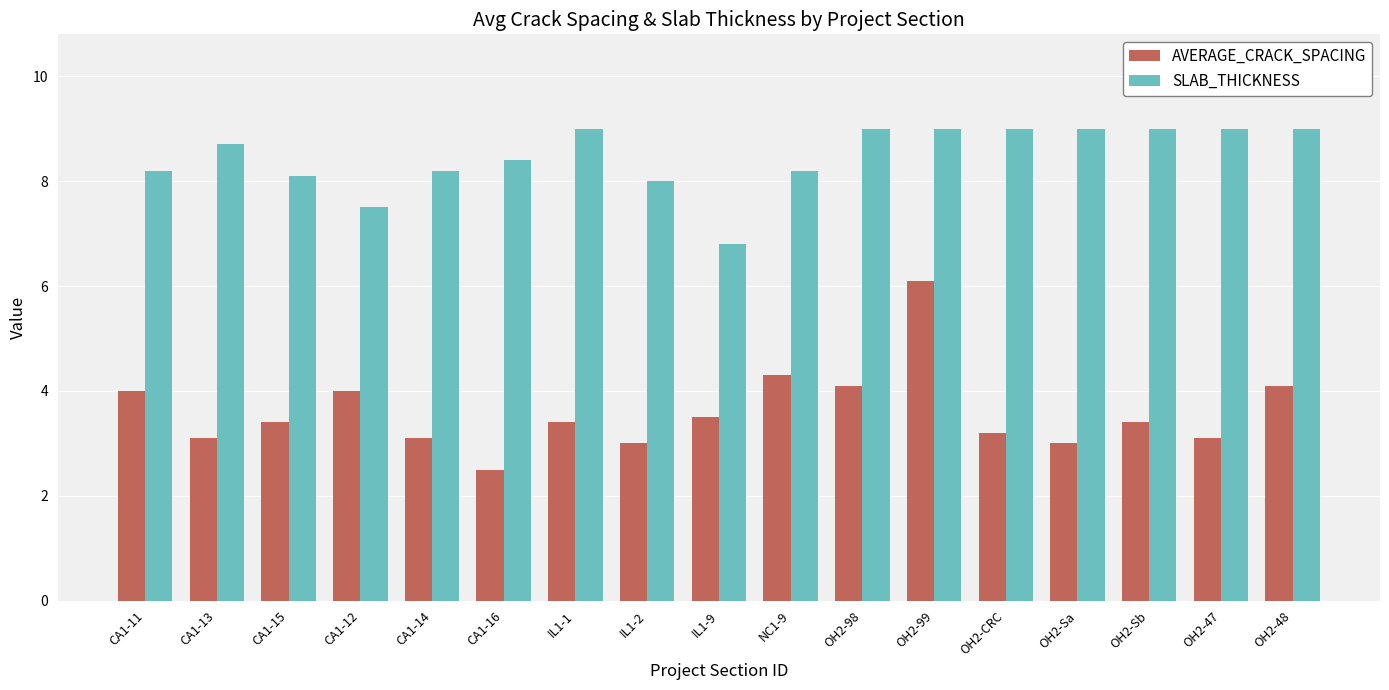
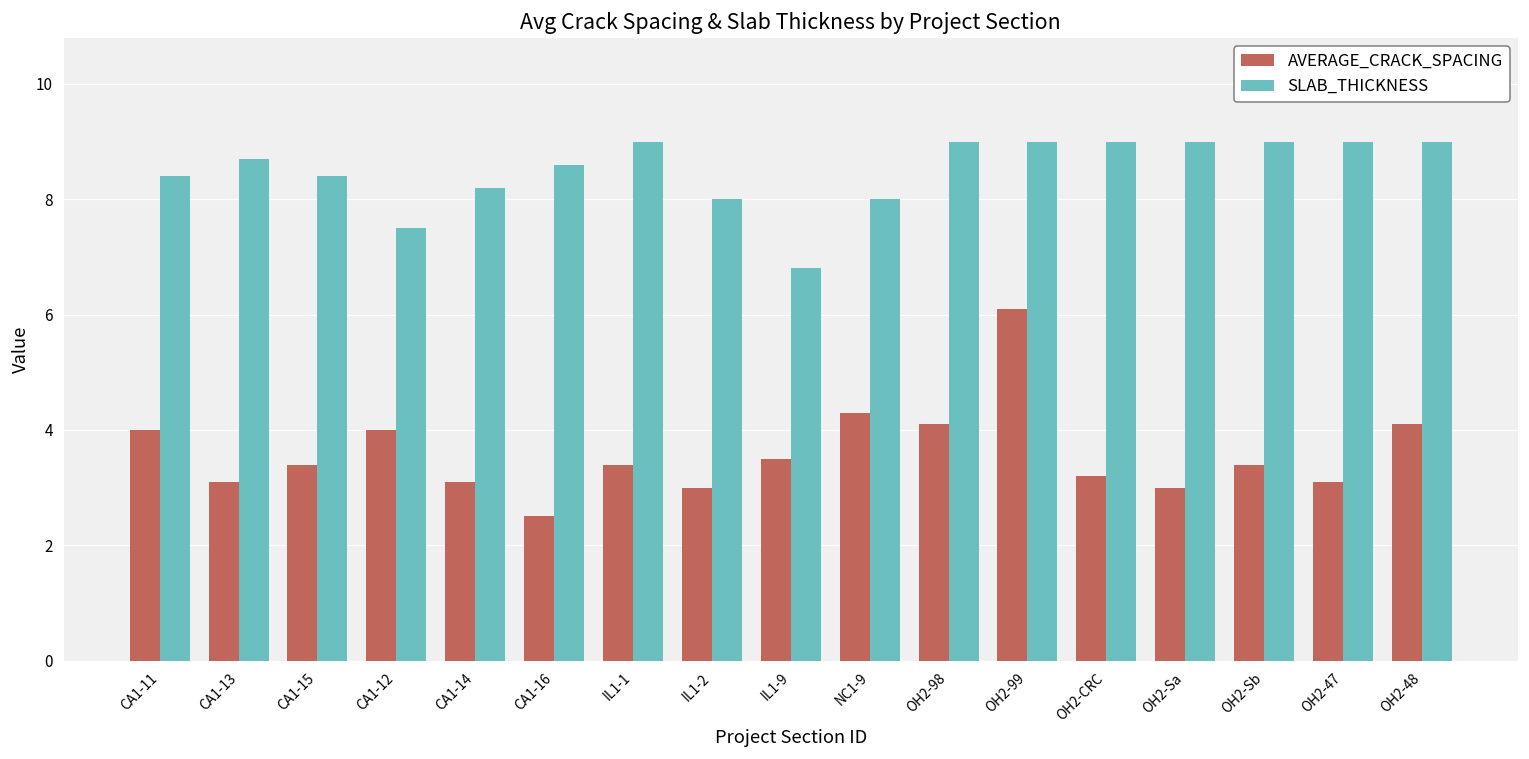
SLAB_THICKNESS, CA1-11: 8.2 -> 8.4
SLAB_THICKNESS, CA1-15: 8.1 -> 8.4
SLAB_THICKNESS, CA1-16: 8.4 -> 8.6
SLAB_THICKNESS, NC1-9: 8.2 -> 8.0
